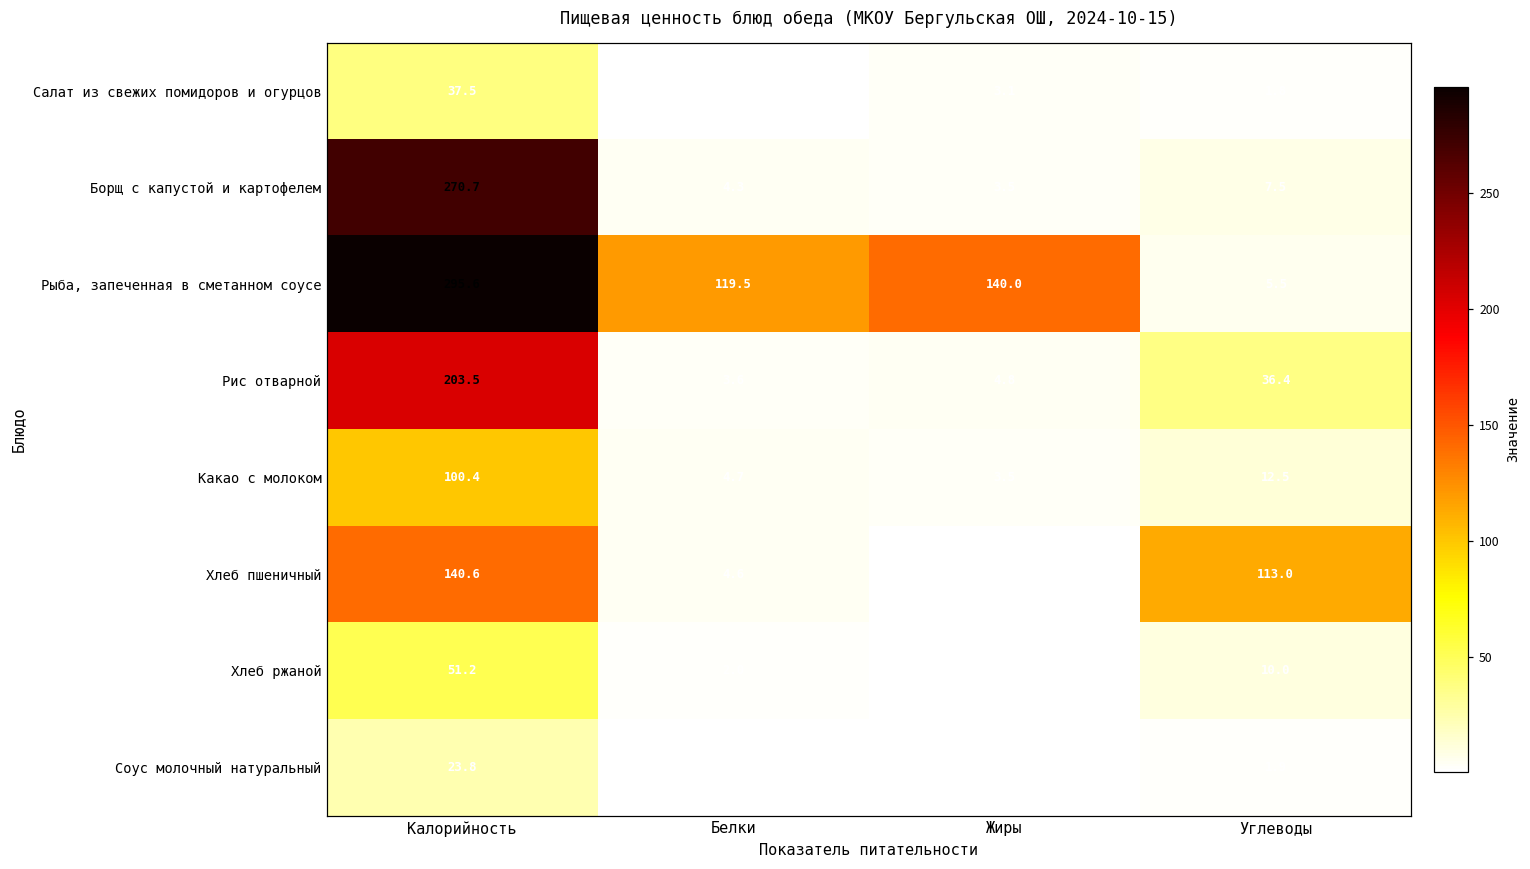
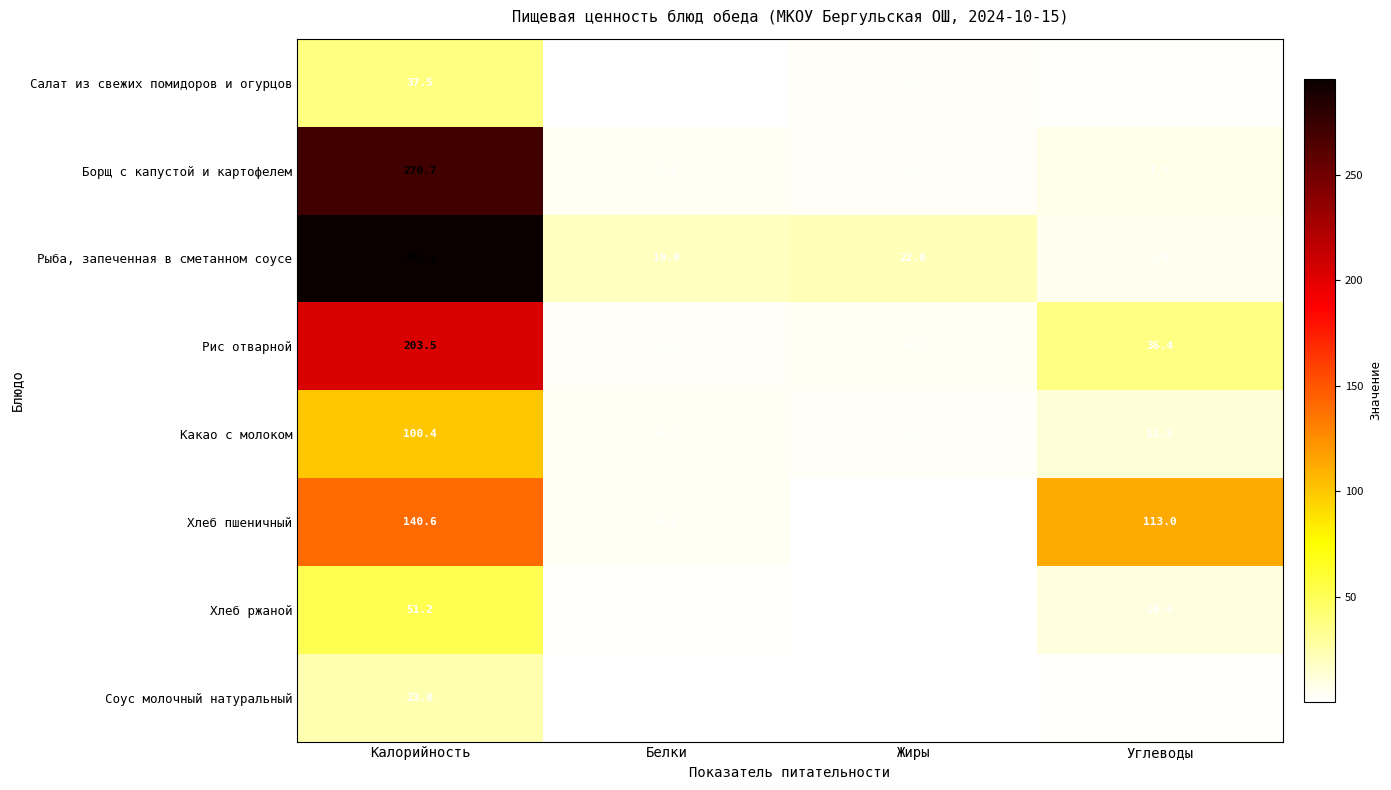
Рыба, запеченная в сметанном соусе, Белки: 119.5 -> 19.0
Рыба, запеченная в сметанном соусе, Жиры: 140.0 -> 22.0
